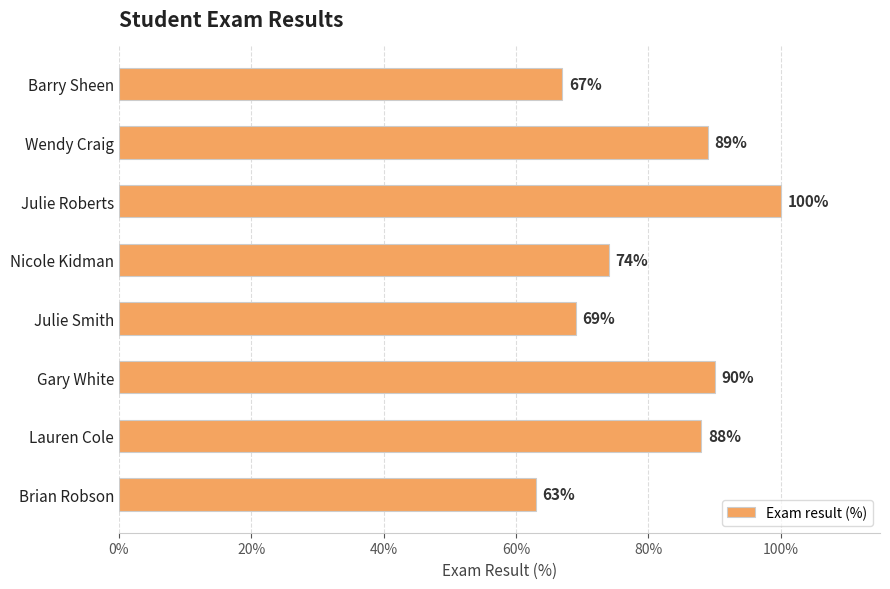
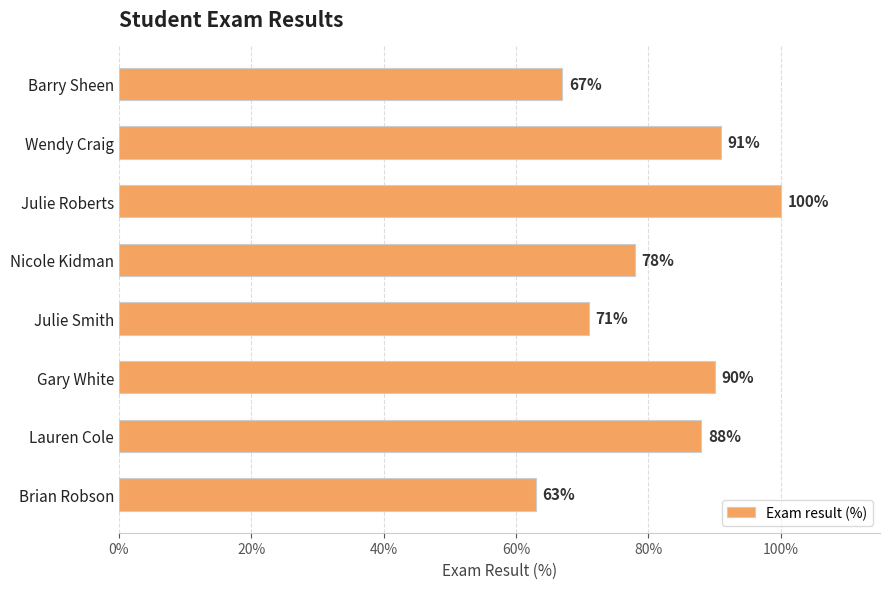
Wendy Craig: 89% -> 91%
Nicole Kidman: 74% -> 78%
Julie Smith: 69% -> 71%
